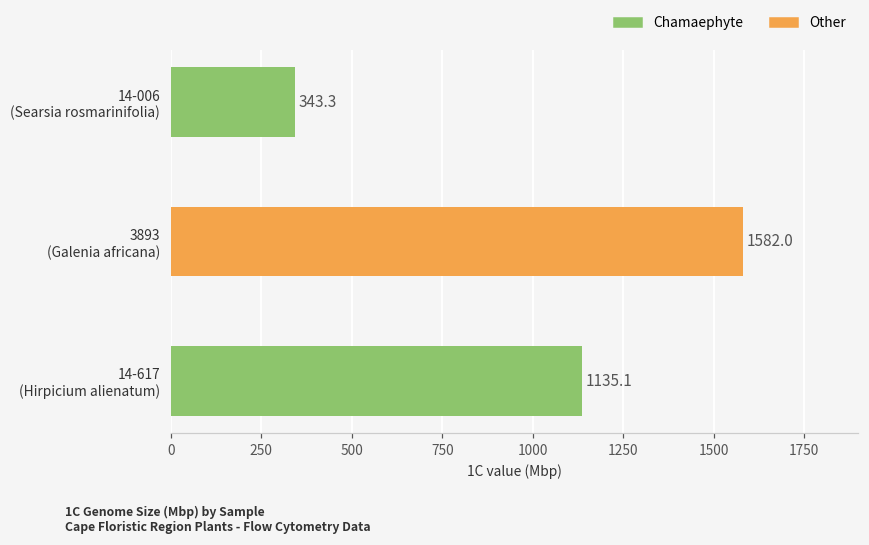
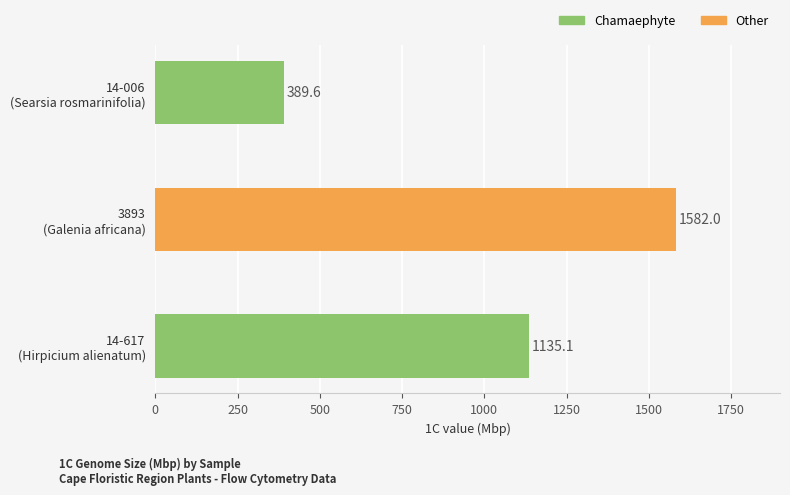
14-006 (Searsia rosmarinifolia): 343.3 -> 389.6
